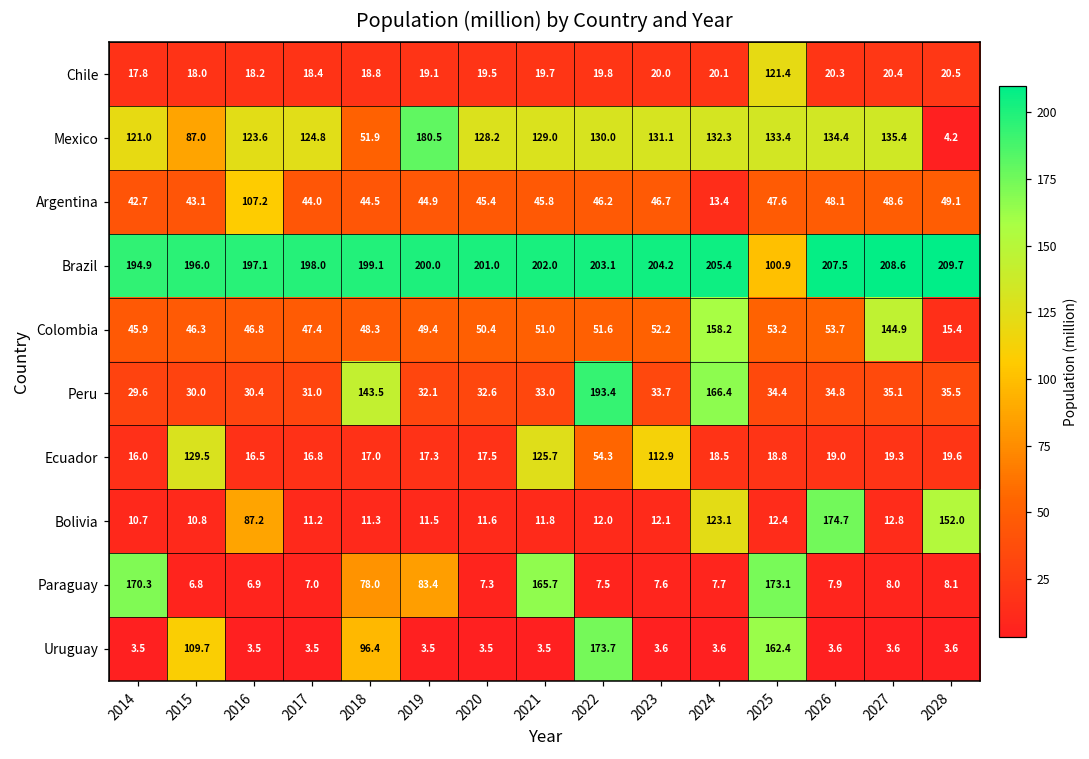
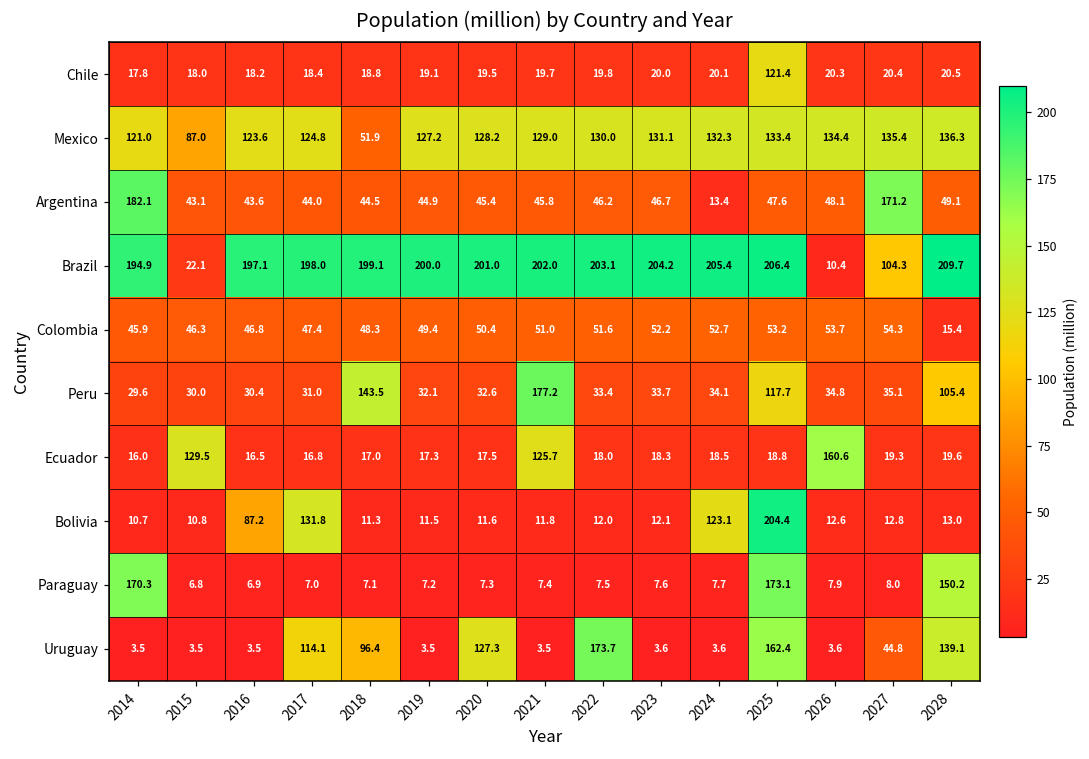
Mexico, 2019: 180.5 -> 127.2
Mexico, 2028: 4.2 -> 136.3
Argentina, 2014: 42.7 -> 182.1
Argentina, 2016: 107.2 -> 43.6
Argentina, 2027: 48.6 -> 171.2
Brazil, 2015: 196.0 -> 22.1
Brazil, 2025: 100.9 -> 206.4
Brazil, 2026: 207.5 -> 10.4
Brazil, 2027: 208.6 -> 104.3
Colombia, 2024: 158.2 -> 52.7
Colombia, 2027: 144.9 -> 54.3
Peru, 2021: 33.0 -> 177.2
Peru, 2022: 193.4 -> 33.4
Peru, 2024: 166.4 -> 34.1
Peru, 2025: 34.4 -> 117.7
Peru, 2028: 35.5 -> 105.4
Ecuador, 2022: 54.3 -> 18.0
Ecuador, 2023: 112.9 -> 18.3
Ecuador, 2026: 19.0 -> 160.6
Bolivia, 2017: 11.2 -> 131.8
Bolivia, 2025: 12.4 -> 204.4
Bolivia, 2026: 174.7 -> 12.6
Bolivia, 2028: 152.0 -> 13.0
Paraguay, 2018: 78.0 -> 7.1
Paraguay, 2019: 83.4 -> 7.2
Paraguay, 2021: 165.7 -> 7.4
Paraguay, 2028: 8.1 -> 150.2
Uruguay, 2015: 109.7 -> 3.5
Uruguay, 2017: 3.5 -> 114.1
Uruguay, 2020: 3.5 -> 127.3
Uruguay, 2027: 3.6 -> 44.8
Uruguay, 2028: 3.6 -> 139.1
